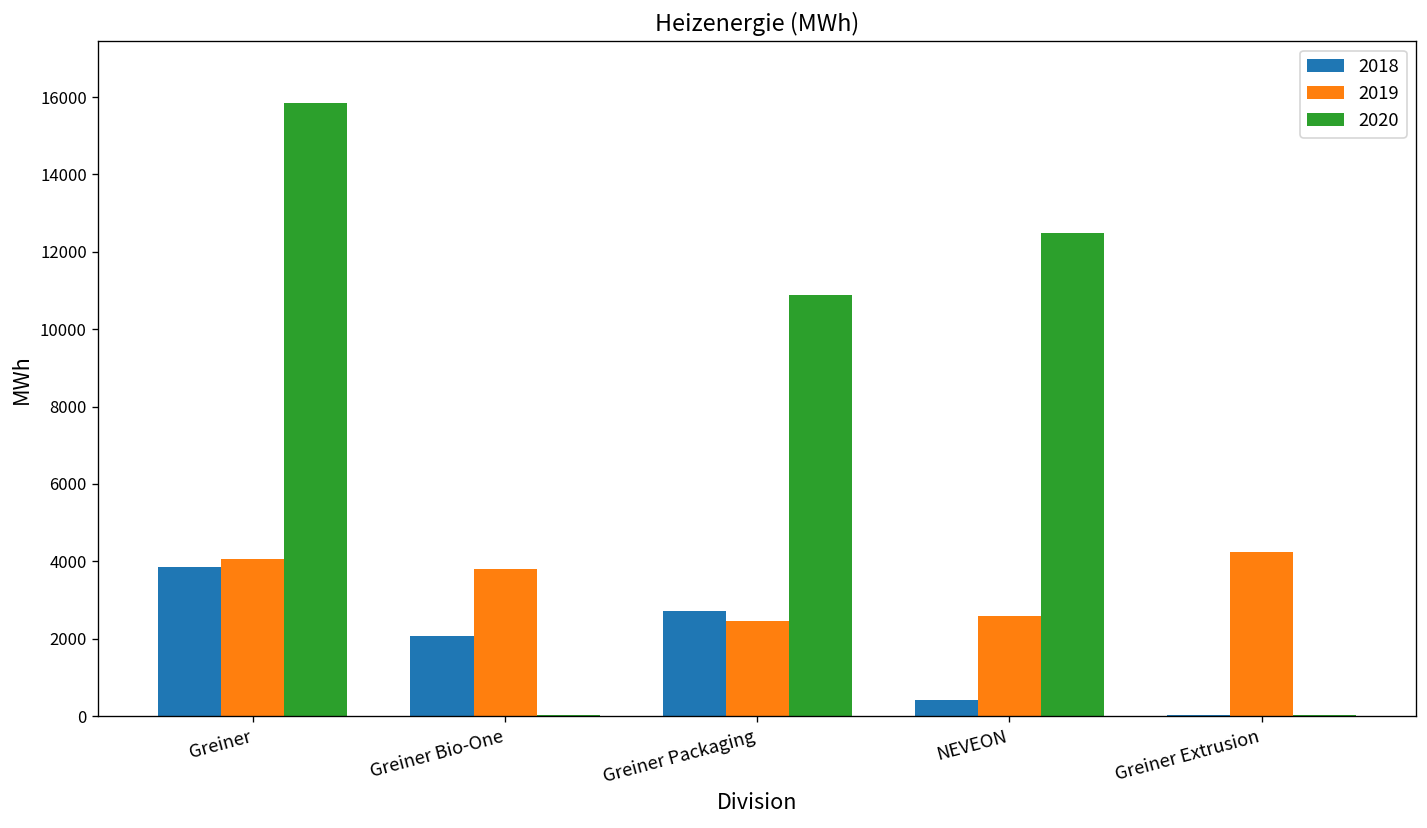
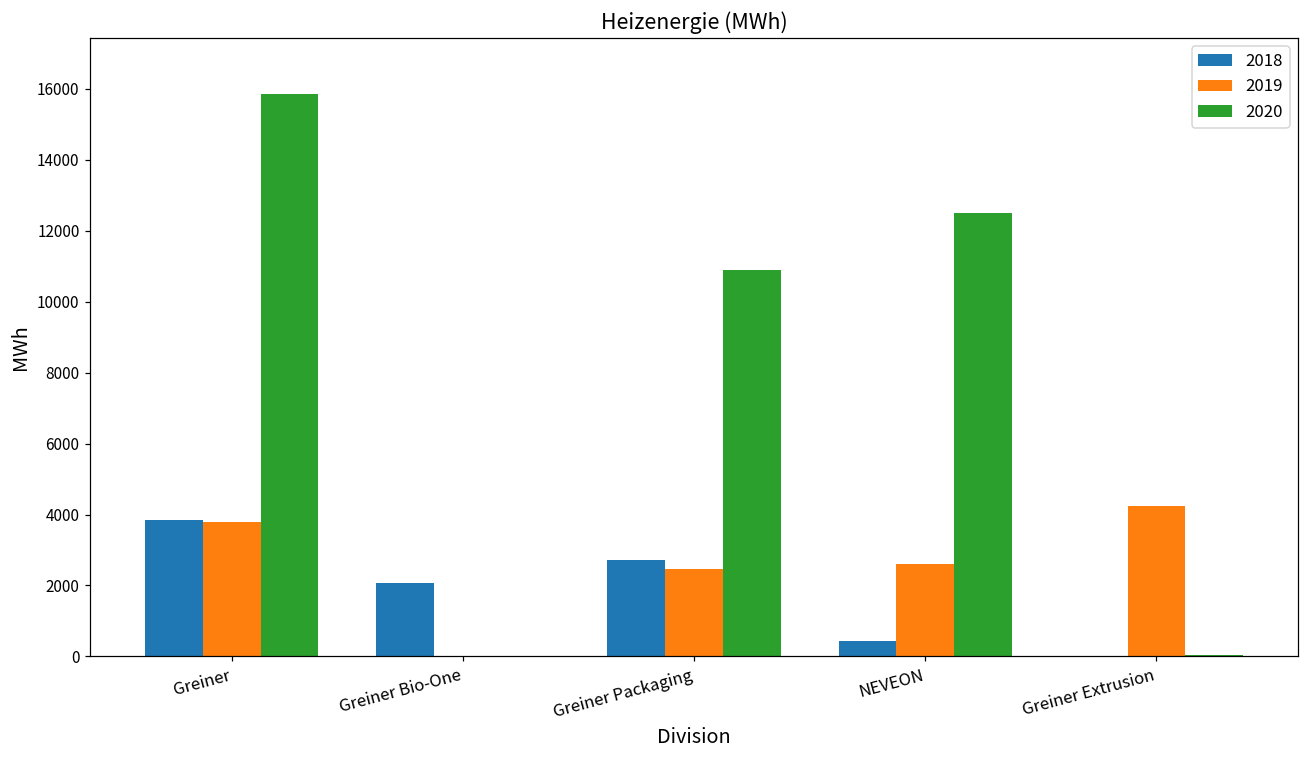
2019, Greiner: 4100 -> 3800
2019, Greiner Bio-One: 3800 -> 0
